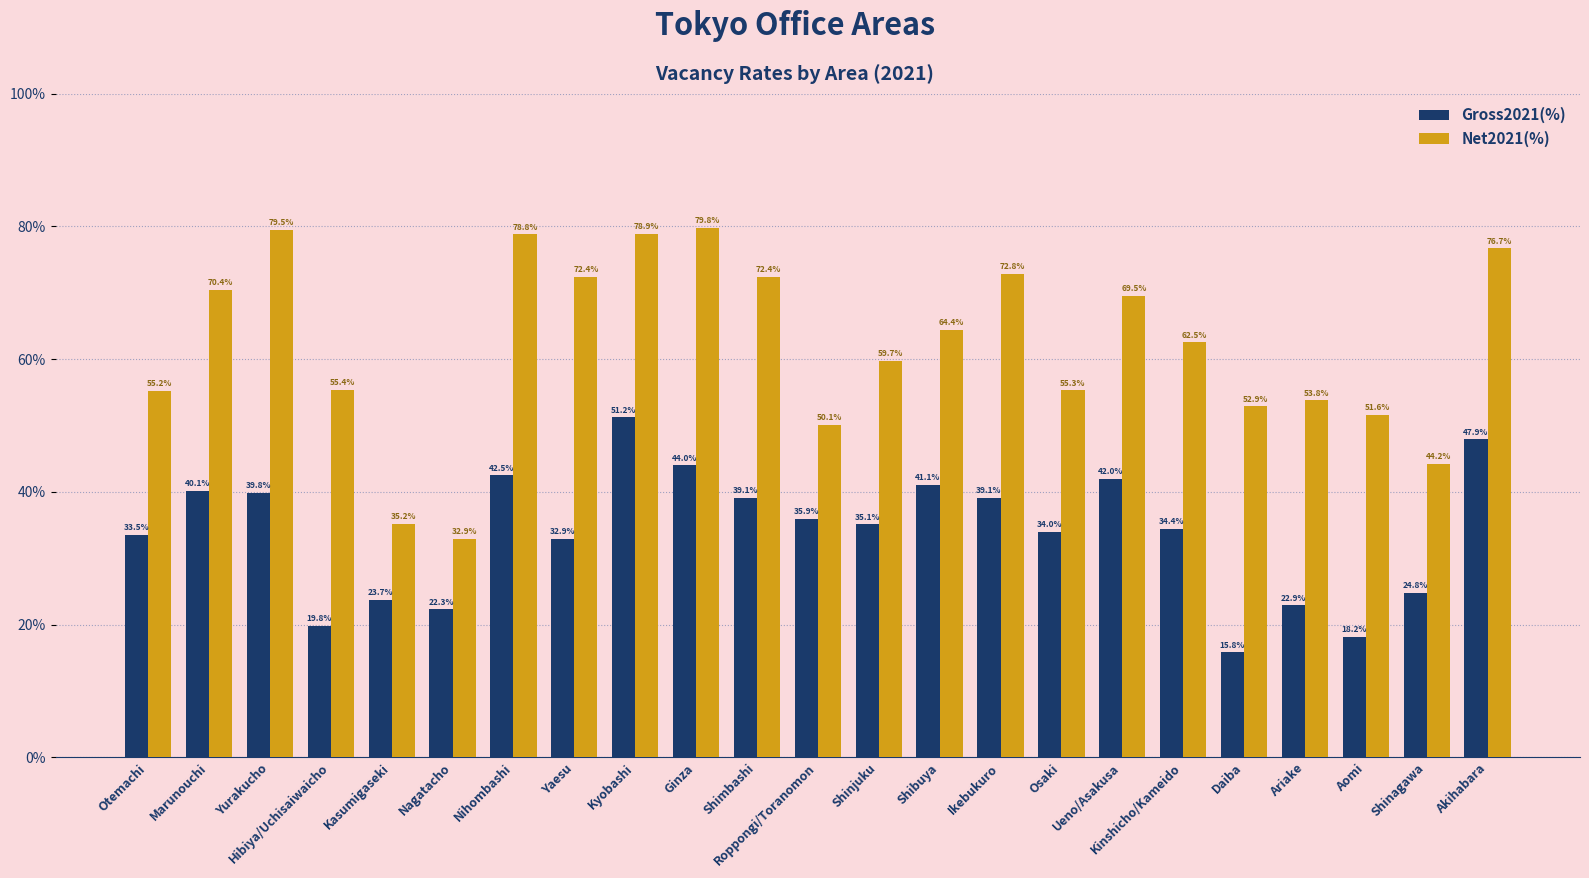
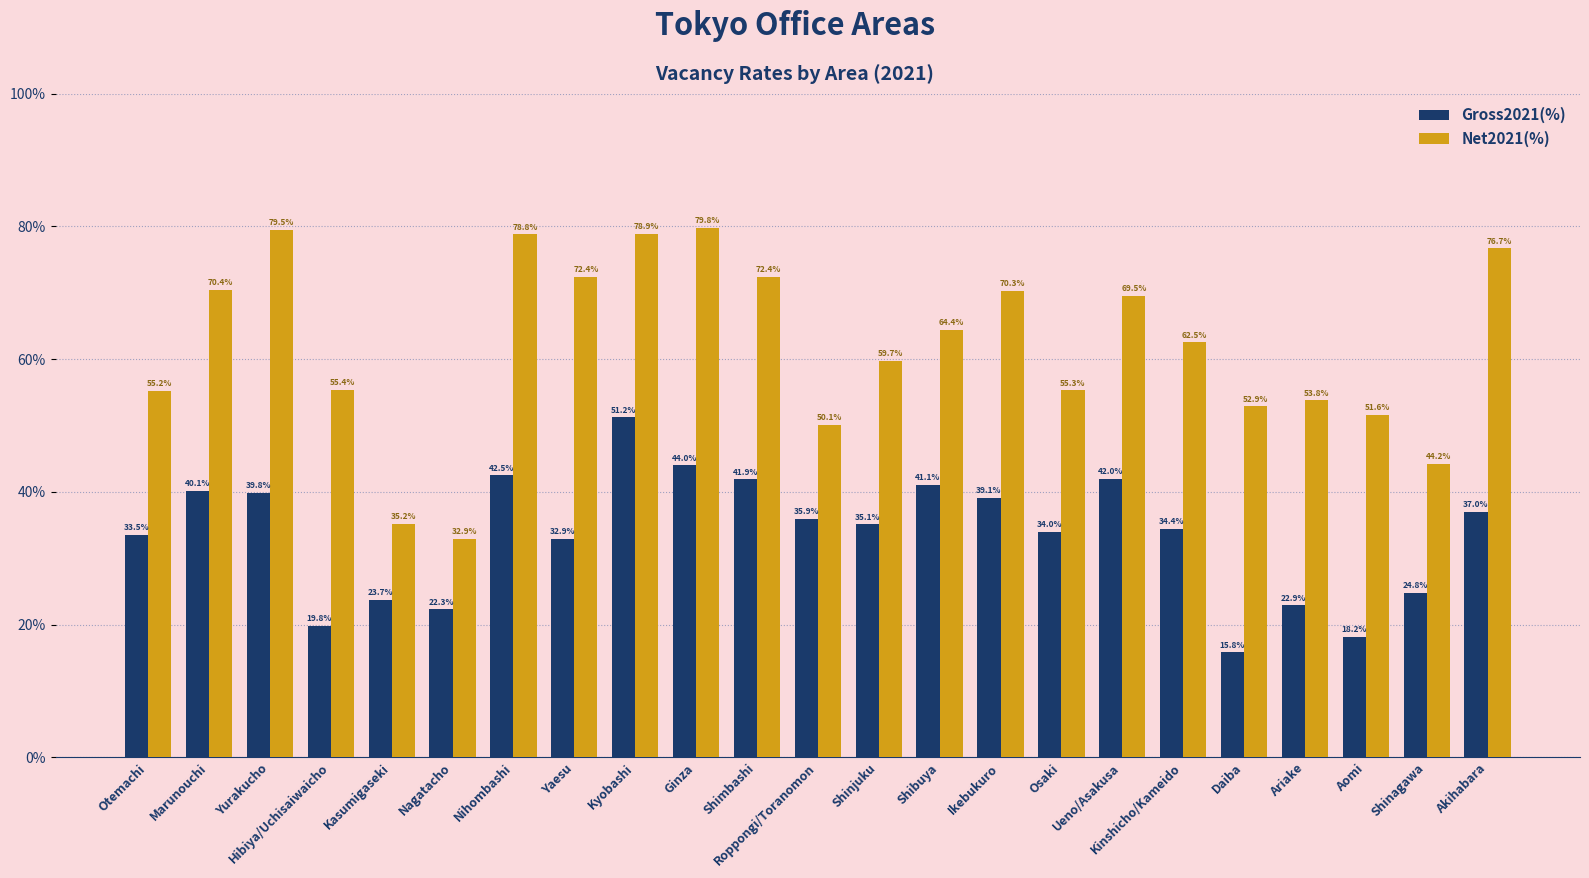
Gross2021(%), Shimbashi: 39.1% -> 41.9%
Net2021(%), Ikebukuro: 72.8% -> 70.3%
Gross2021(%), Akihabara: 47.9% -> 37.0%
